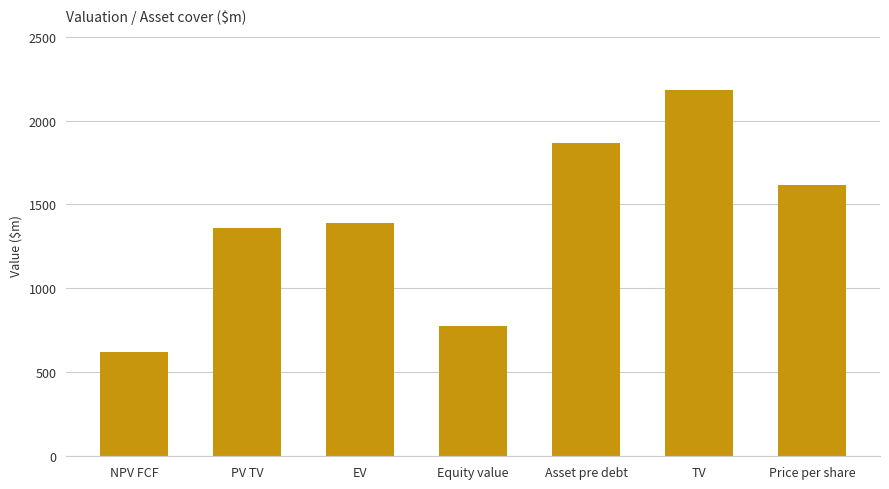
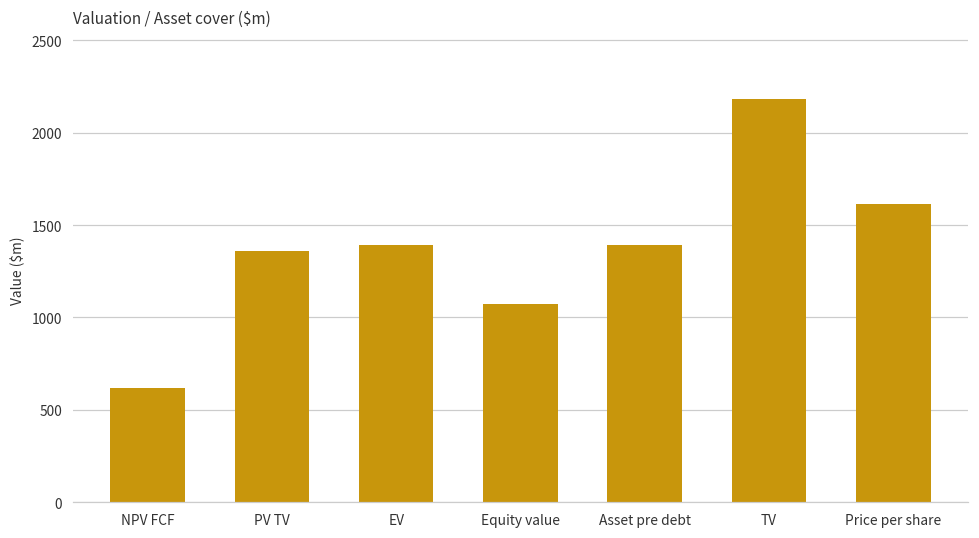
Equity value: 780 -> 1070
Asset pre debt: 1870 -> 1390
